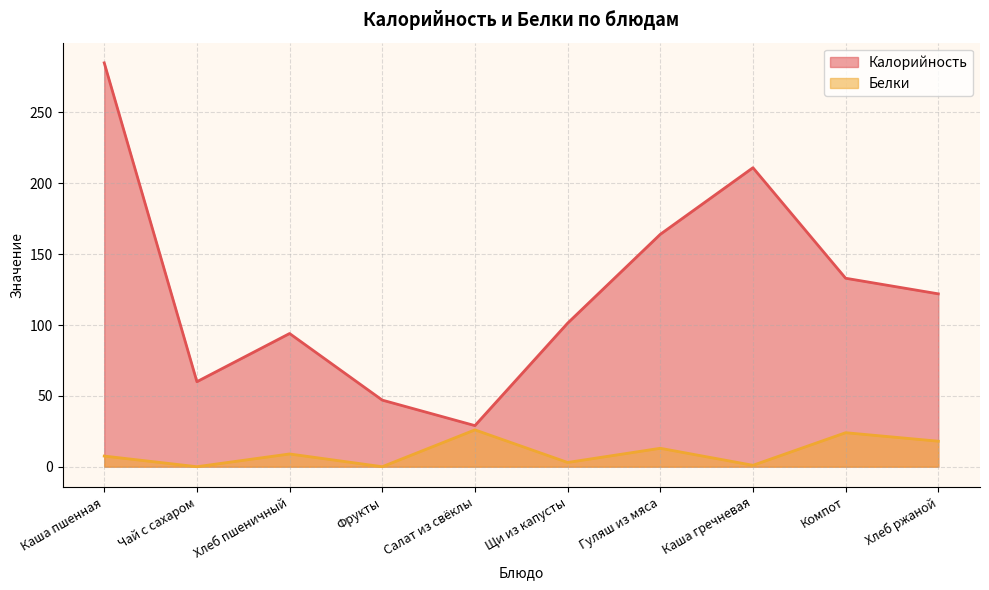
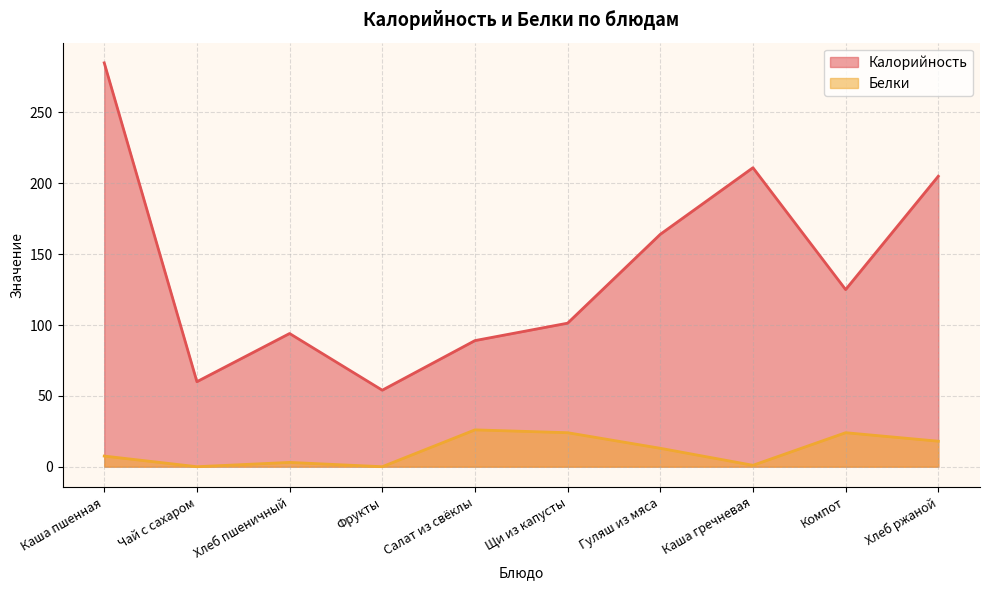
Белки, Хлеб пшеничный: 9 -> 3
Калорийность, Фрукты: 47 -> 54
Калорийность, Салат из свёклы: 29 -> 89
Белки, Щи из капусты: 3 -> 24
Калорийность, Компот: 133 -> 125
Калорийность, Хлеб ржаной: 122 -> 205
